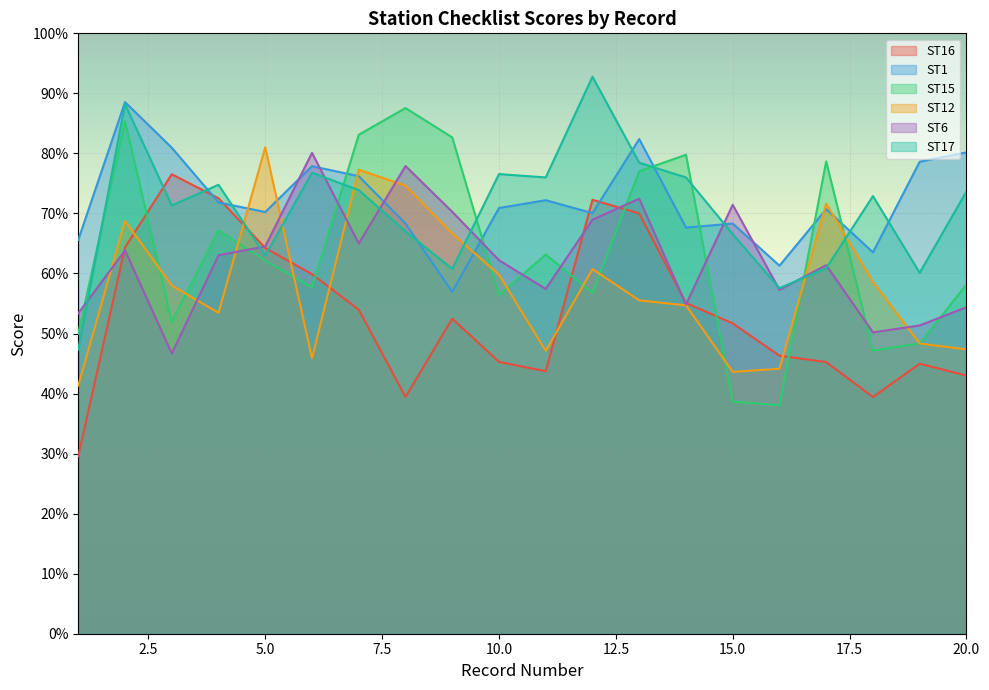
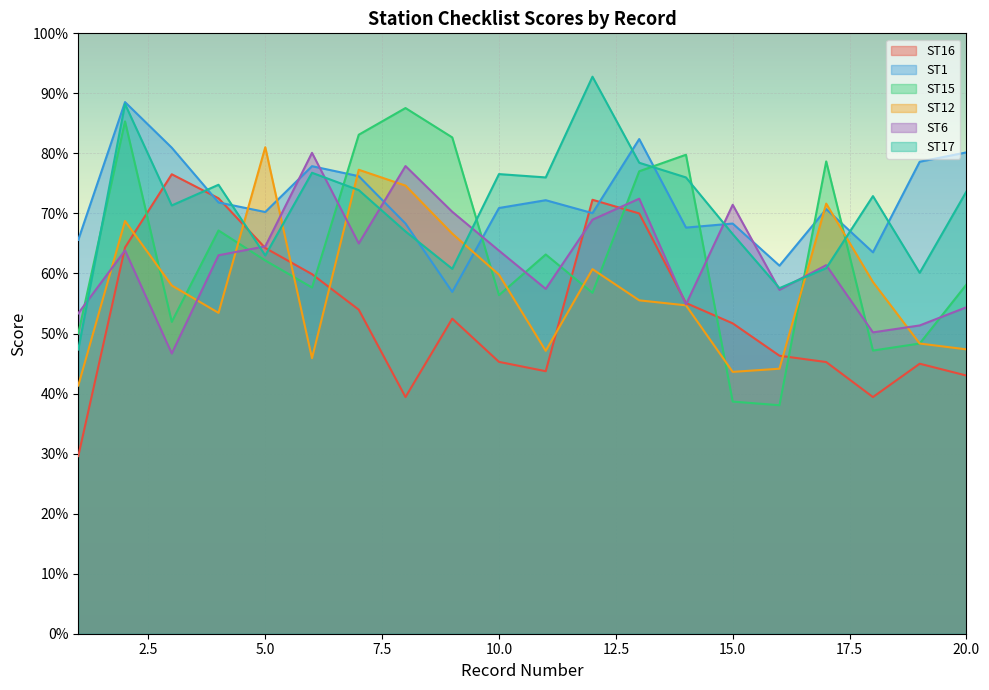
ST6, 10.0: 62% -> 64%
